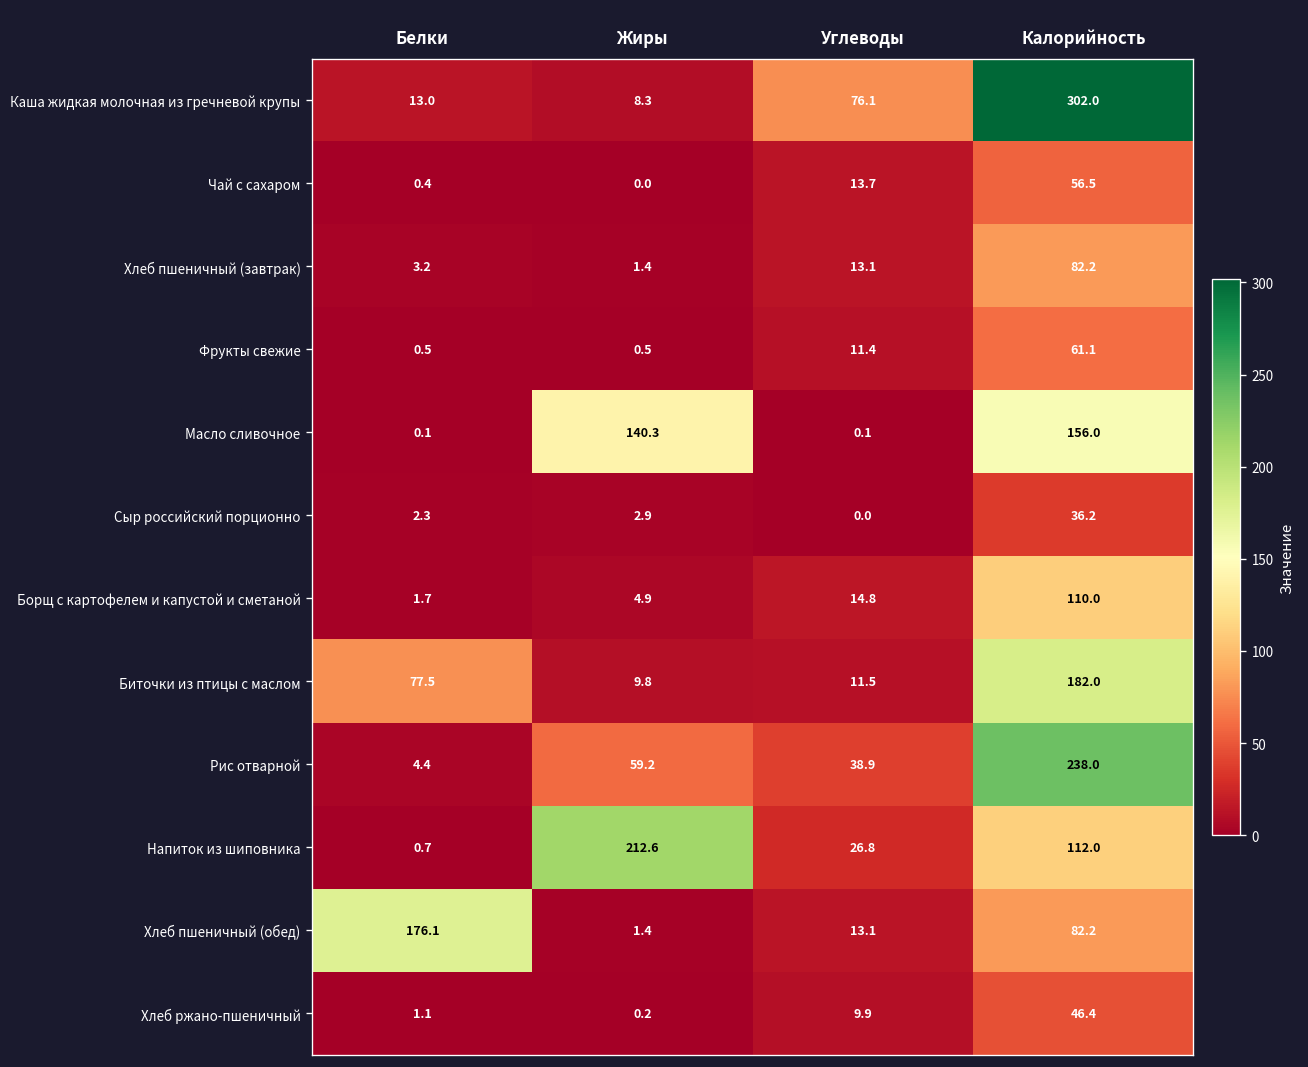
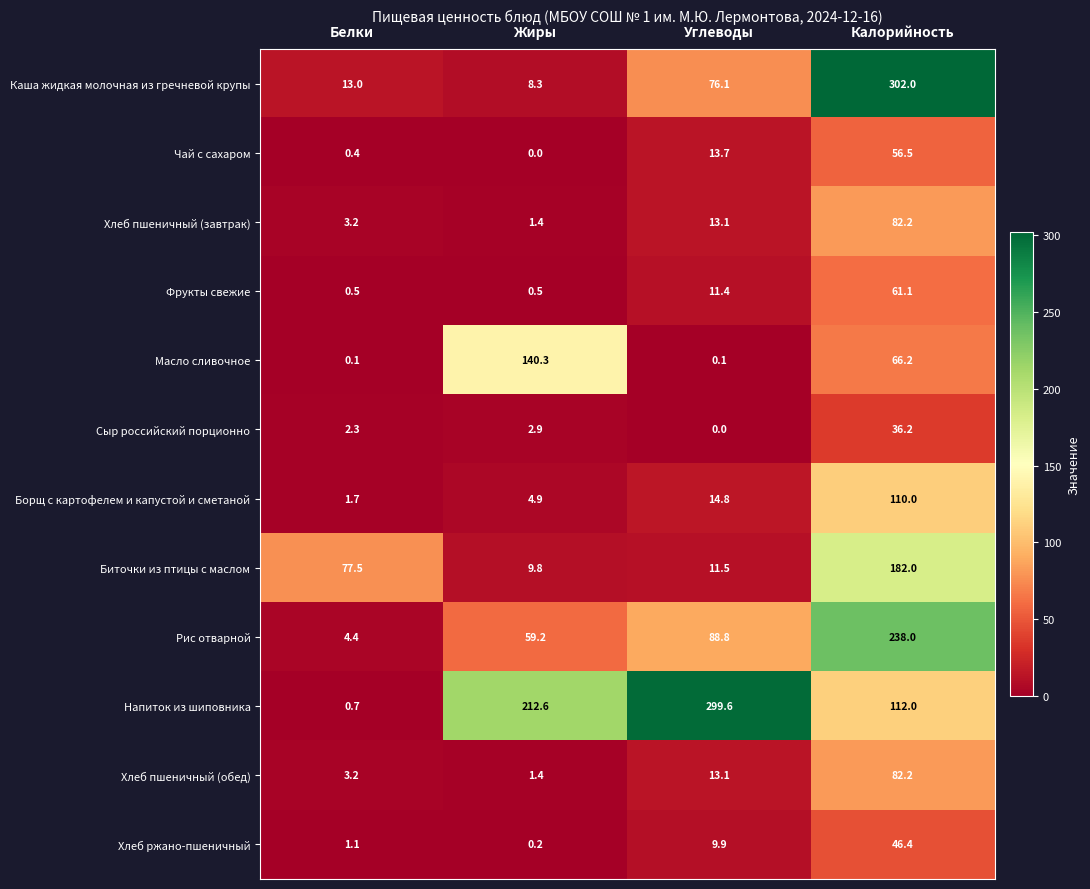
Масло сливочное, Калорийность: 156.0 -> 66.2
Рис отварной, Углеводы: 38.9 -> 88.8
Напиток из шиповника, Углеводы: 26.8 -> 299.6
Хлеб пшеничный (обед), Белки: 176.1 -> 3.2
